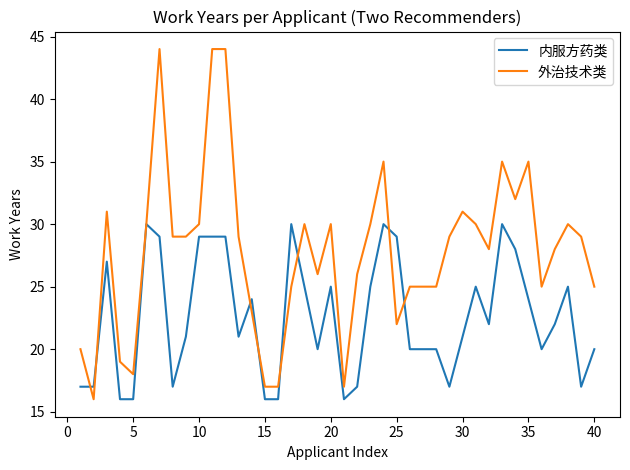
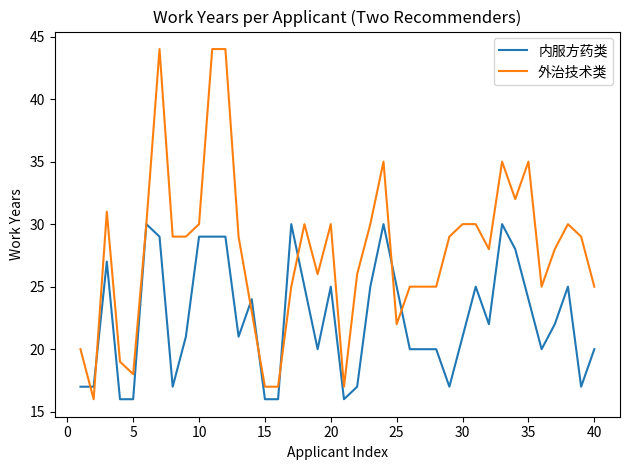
内服方药类, 25: 29 -> 25
外治技术类, 30: 31 -> 30
